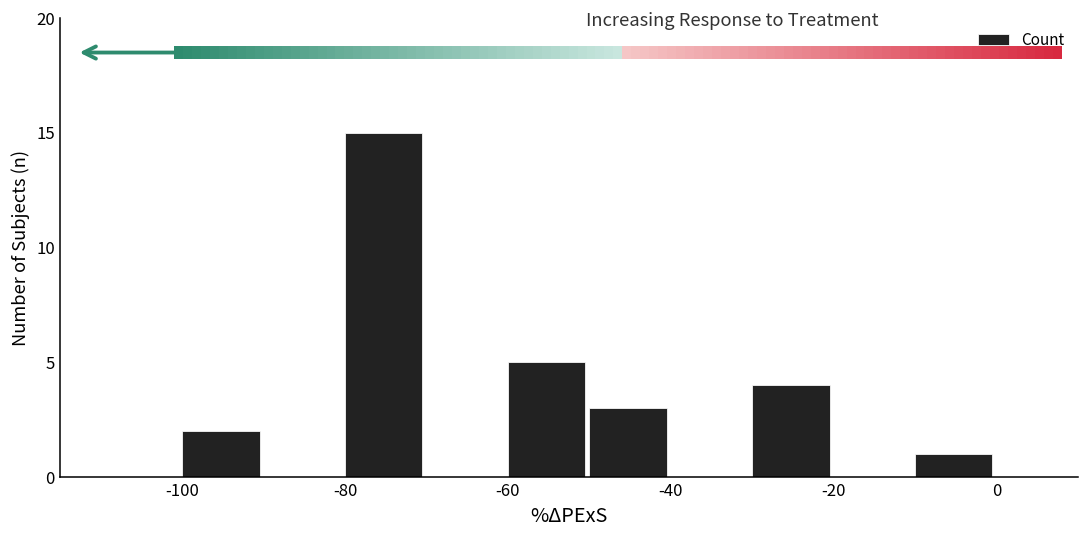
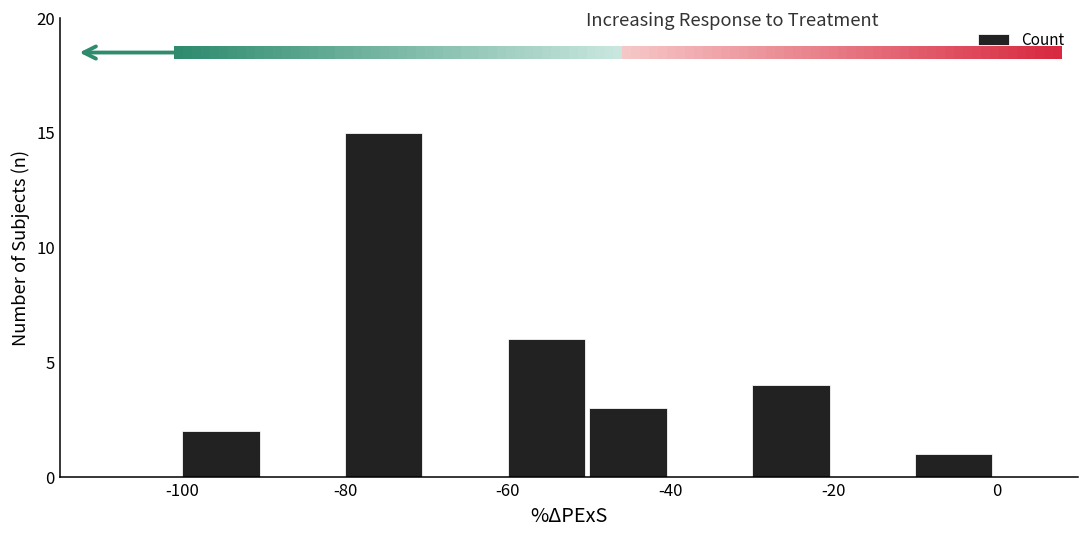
Count, -60: 5 -> 6
